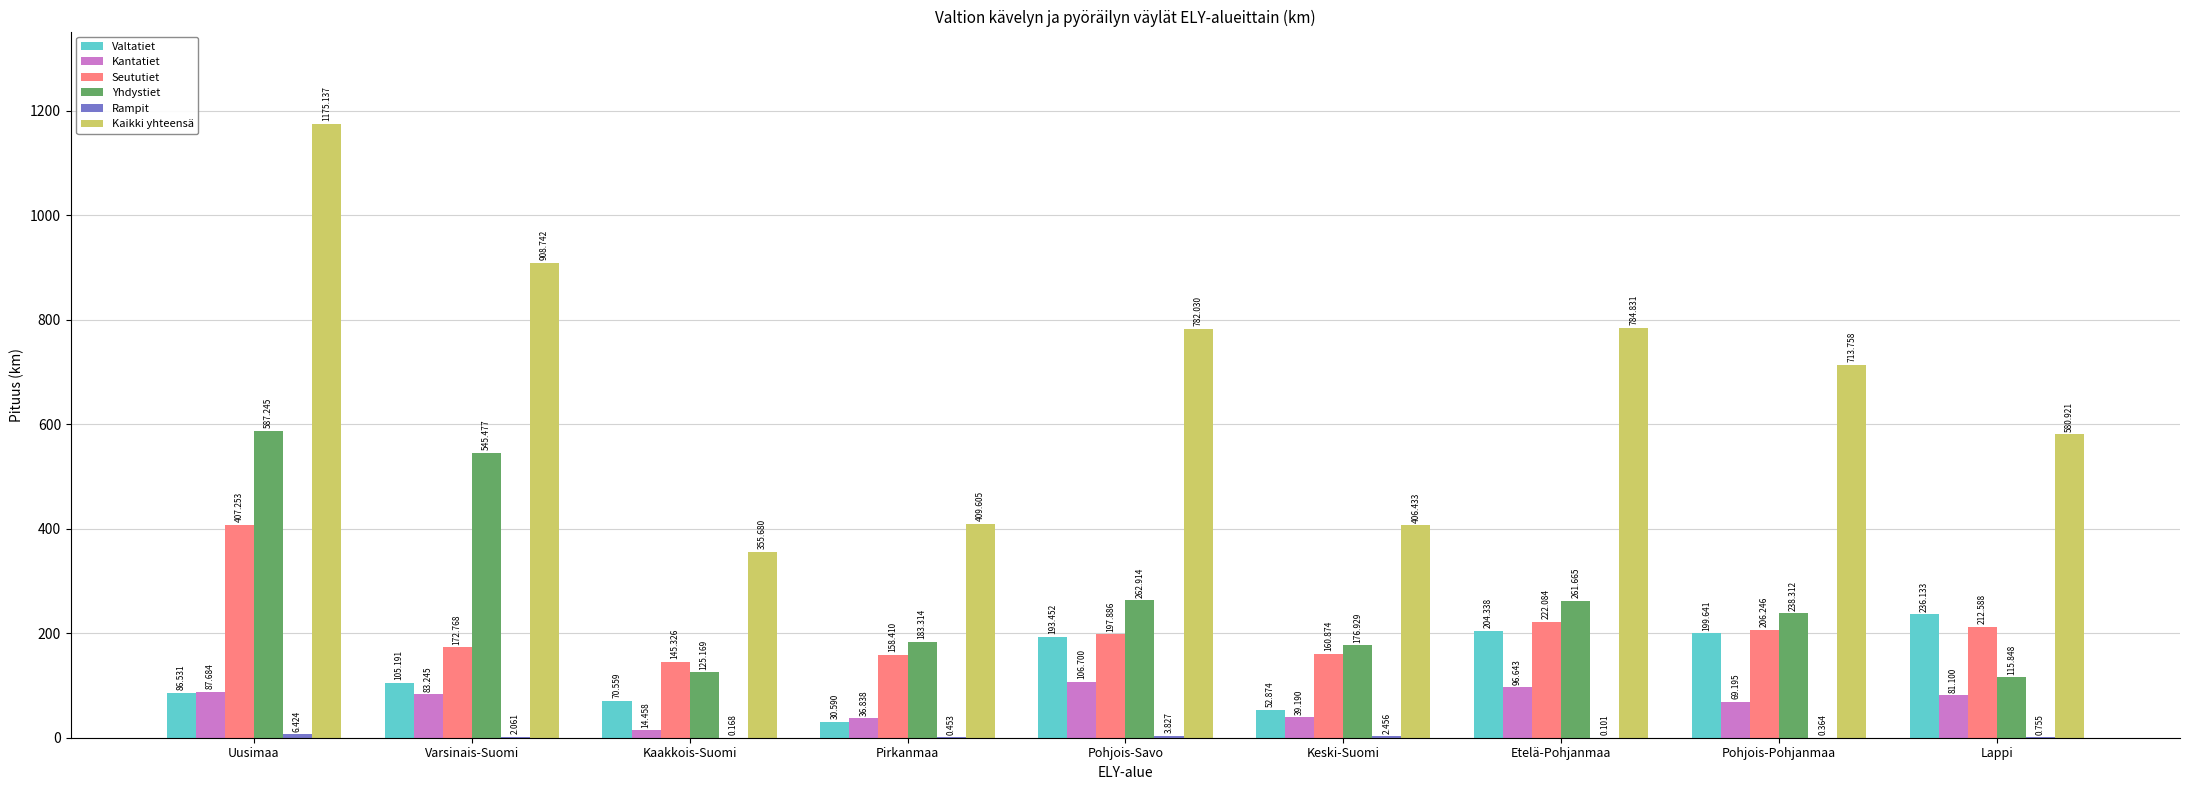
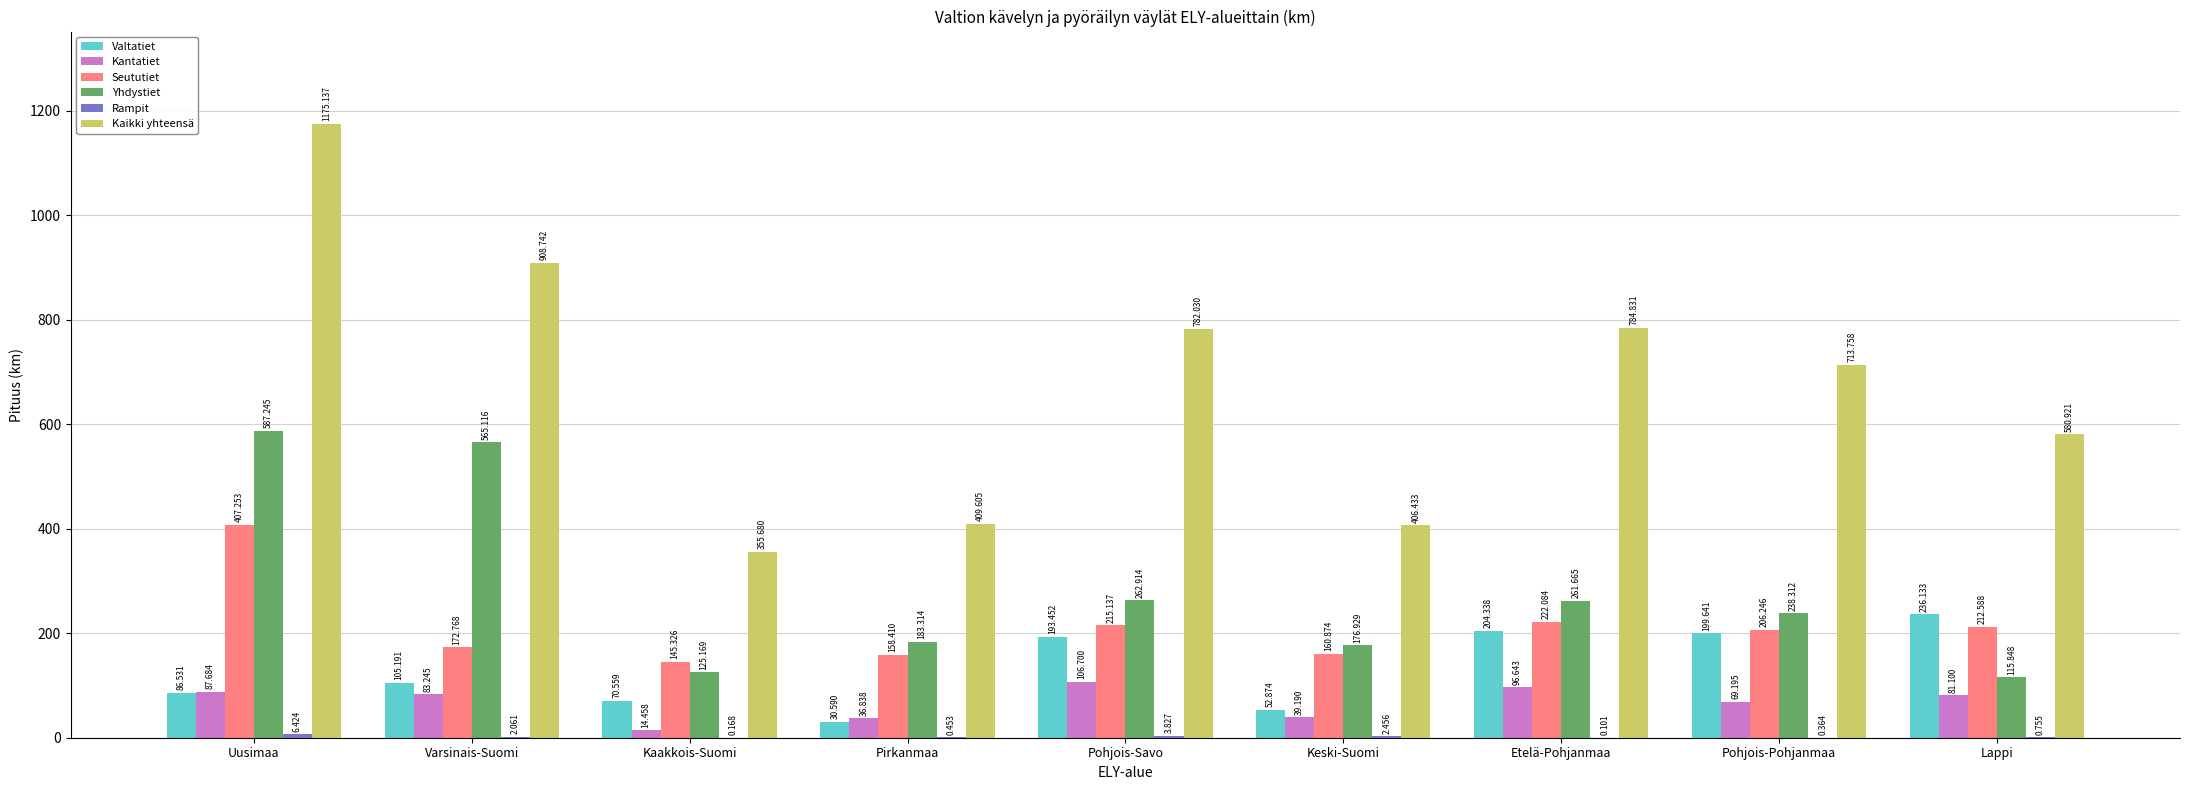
Yhdystiet, Varsinais-Suomi: 545.477 -> 565.116
Seututiet, Pohjois-Savo: 197.886 -> 215.137
